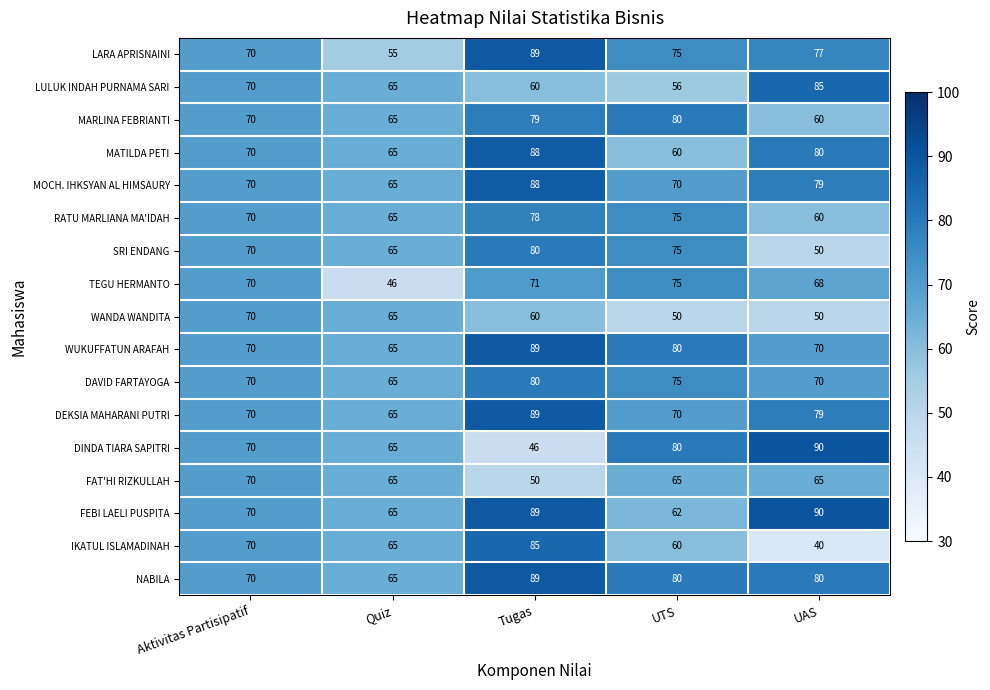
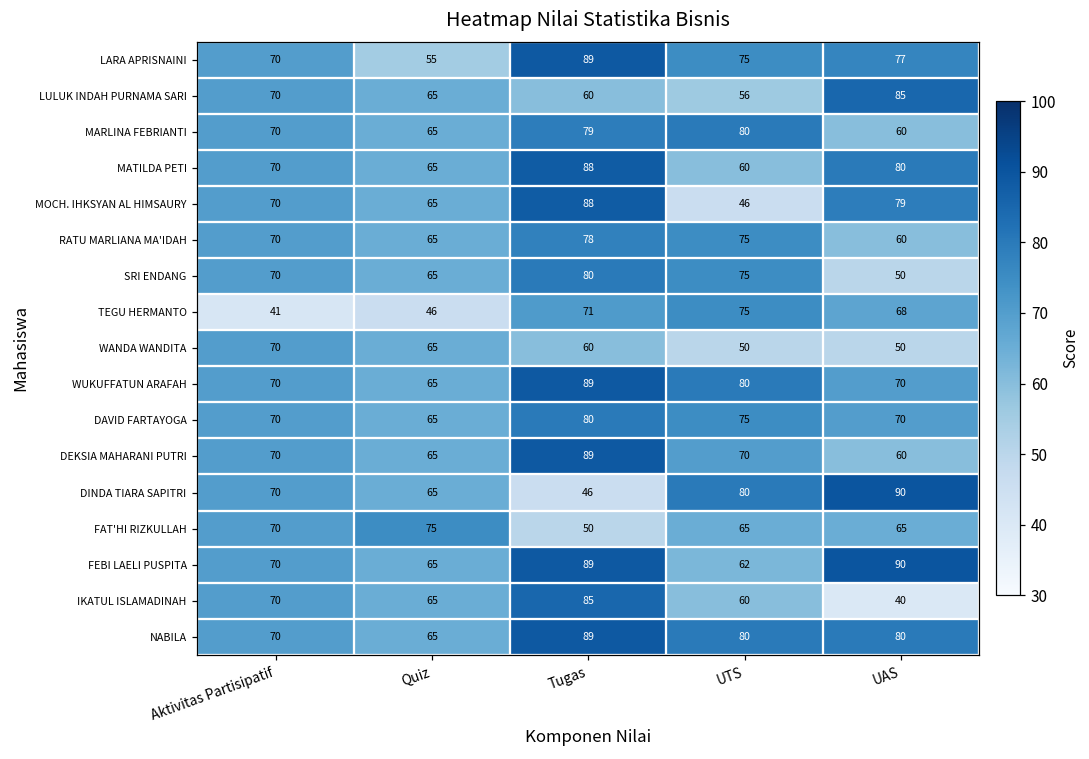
MOCH. IHKSYAN AL HIMSAURY, UTS: 70 -> 46
TEGU HERMANTO, Aktivitas Partisipatif: 70 -> 41
DEKSIA MAHARANI PUTRI, UAS: 79 -> 60
FAT'HI RIZKULLAH, Quiz: 65 -> 75
